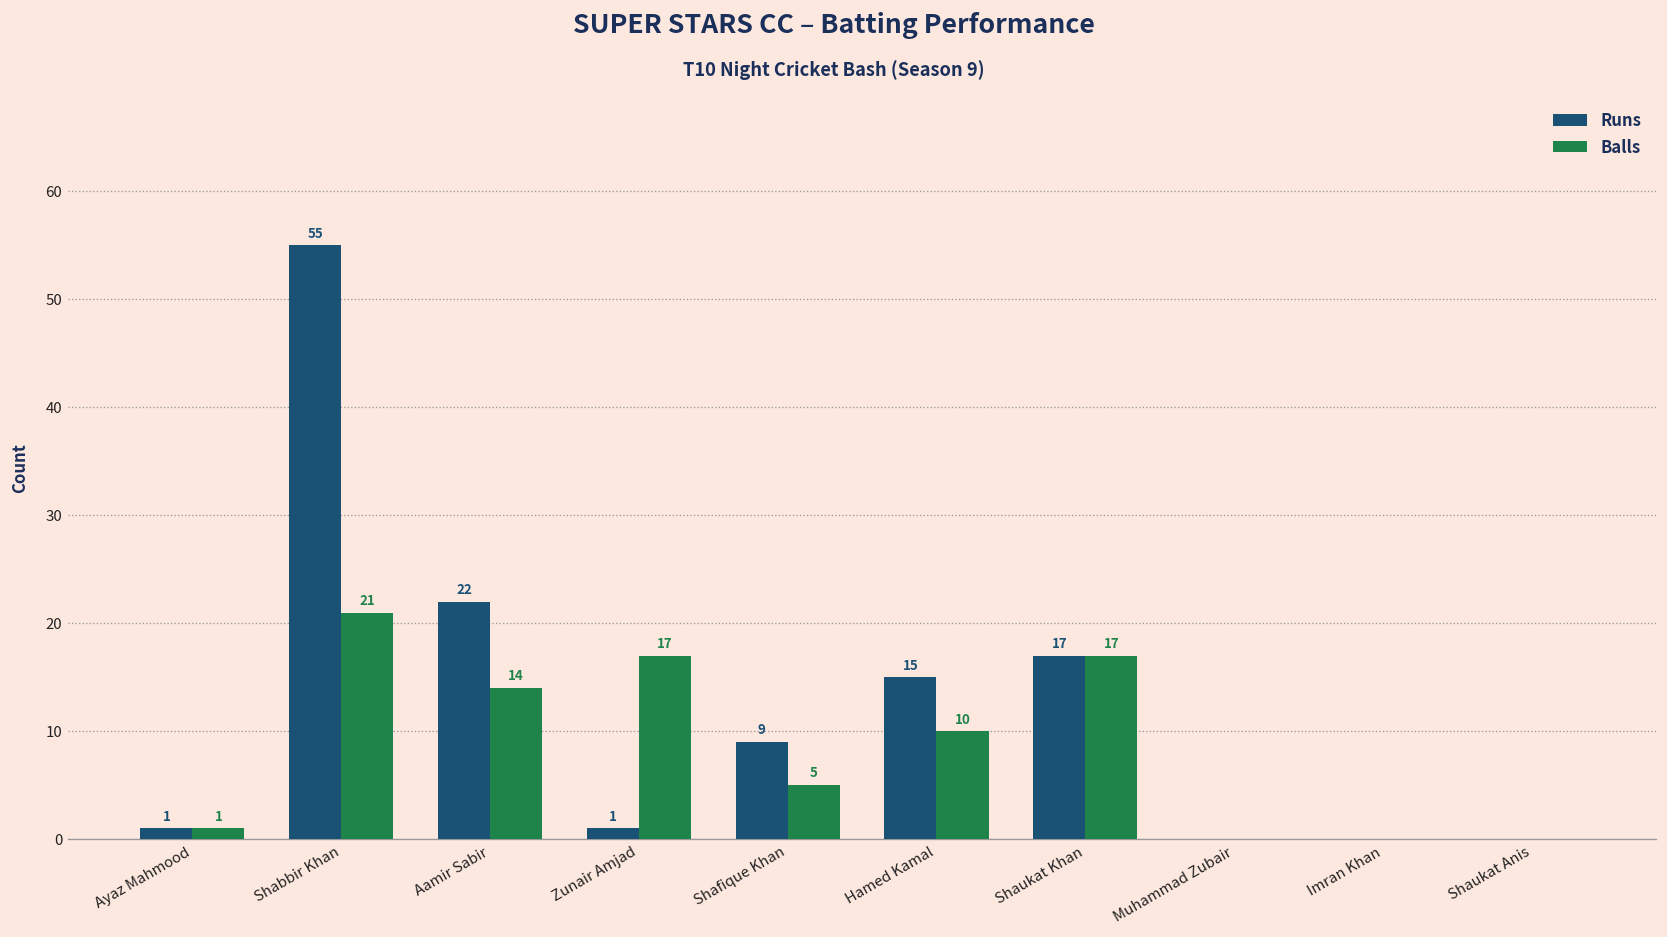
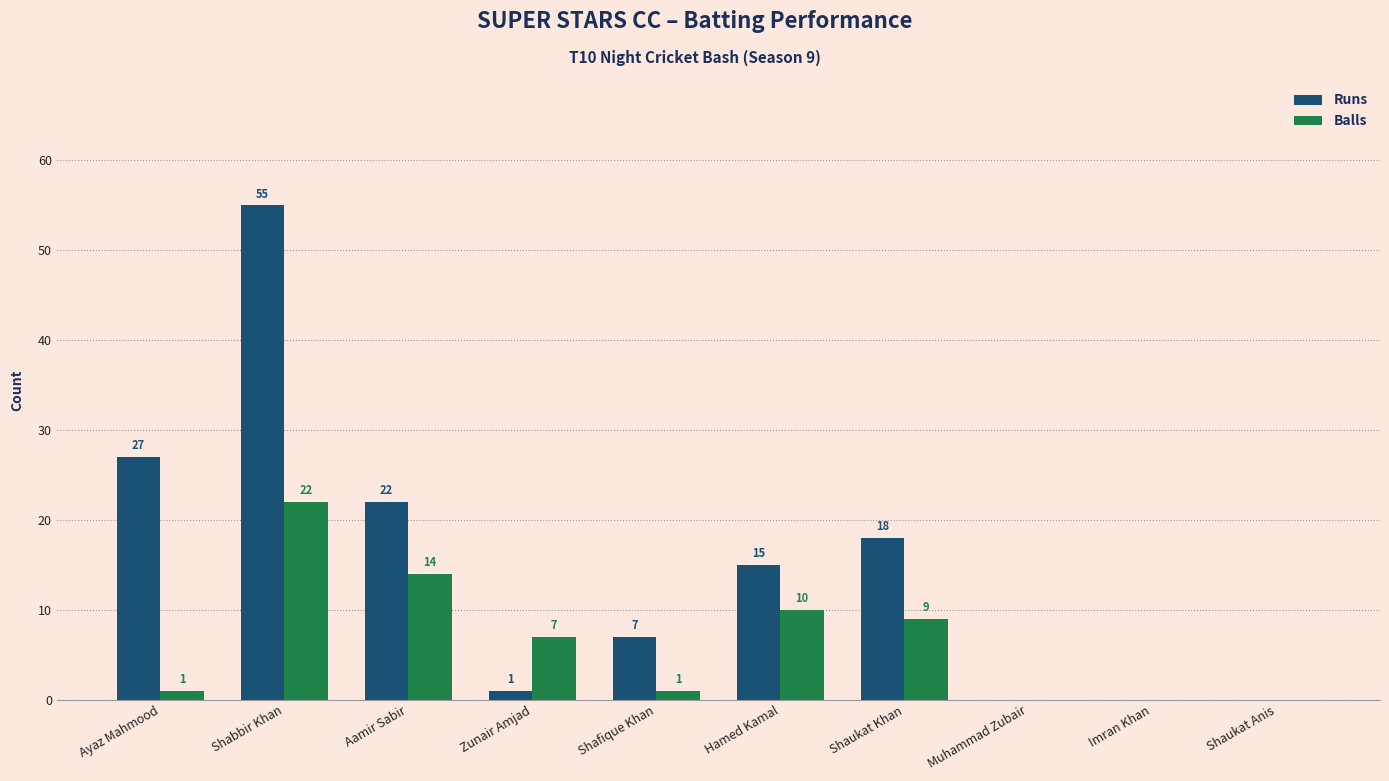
Runs, Ayaz Mahmood: 1 -> 27
Balls, Shabbir Khan: 21 -> 22
Balls, Zunair Amjad: 17 -> 7
Runs, Shafique Khan: 9 -> 7
Balls, Shafique Khan: 5 -> 1
Runs, Shaukat Khan: 17 -> 18
Balls, Shaukat Khan: 17 -> 9
